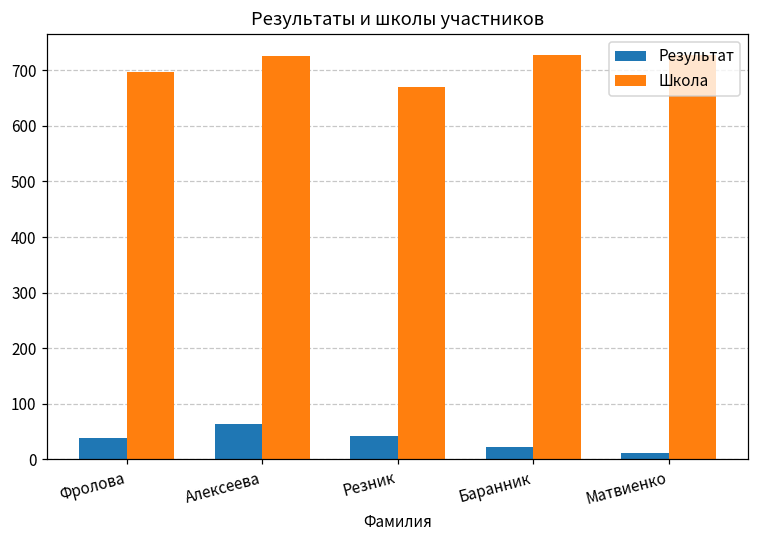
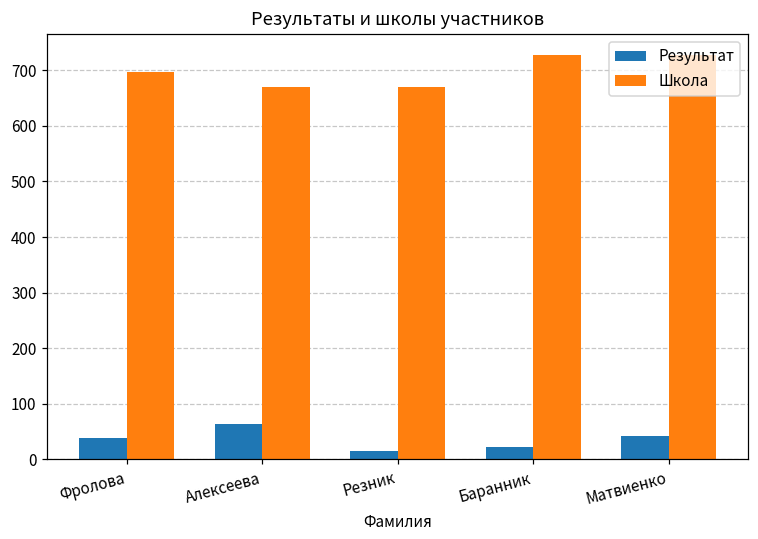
Школа, Алексеева: 730 -> 670
Результат, Резник: 40 -> 20
Результат, Матвиенко: 10 -> 40
